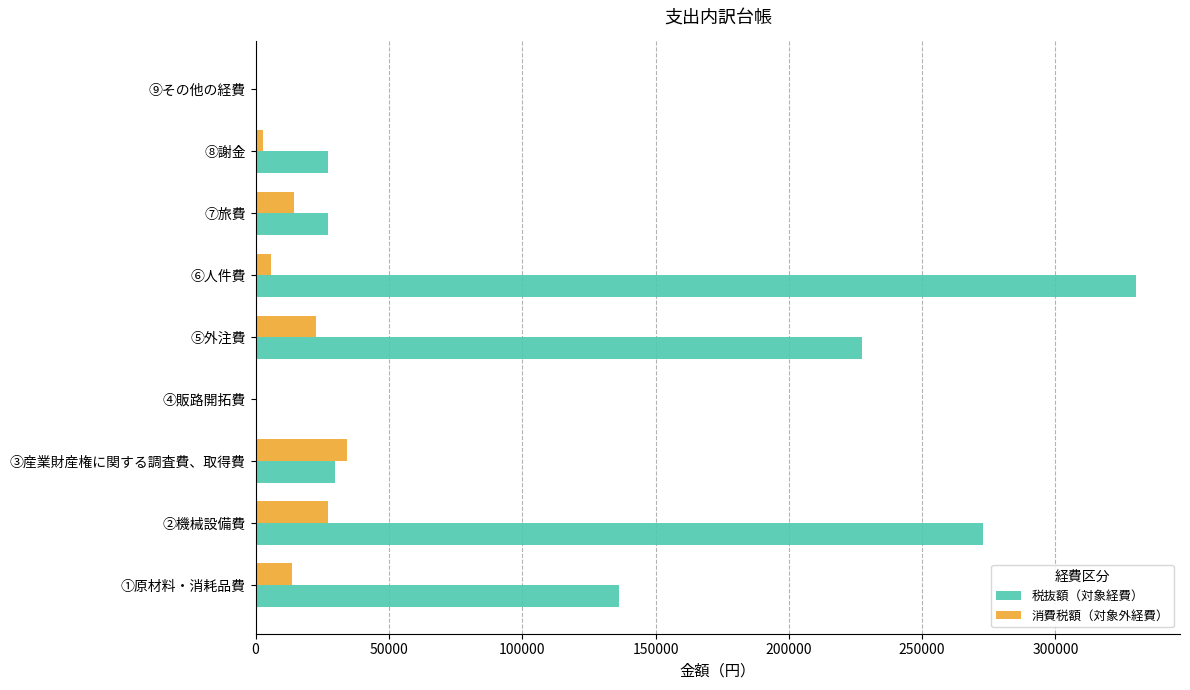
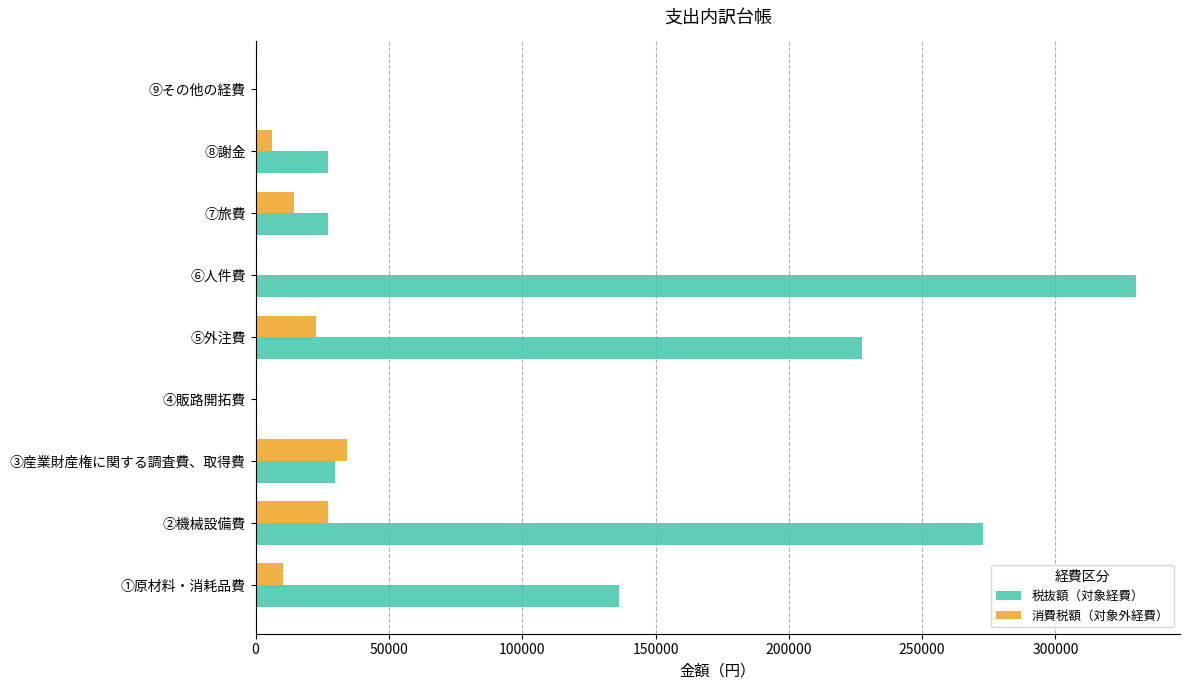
消費税額（対象外経費）, ⑧謝金: 3000 -> 6000
消費税額（対象外経費）, ⑥人件費: 6000 -> 0
消費税額（対象外経費）, ①原材料・消耗品費: 14000 -> 10000
